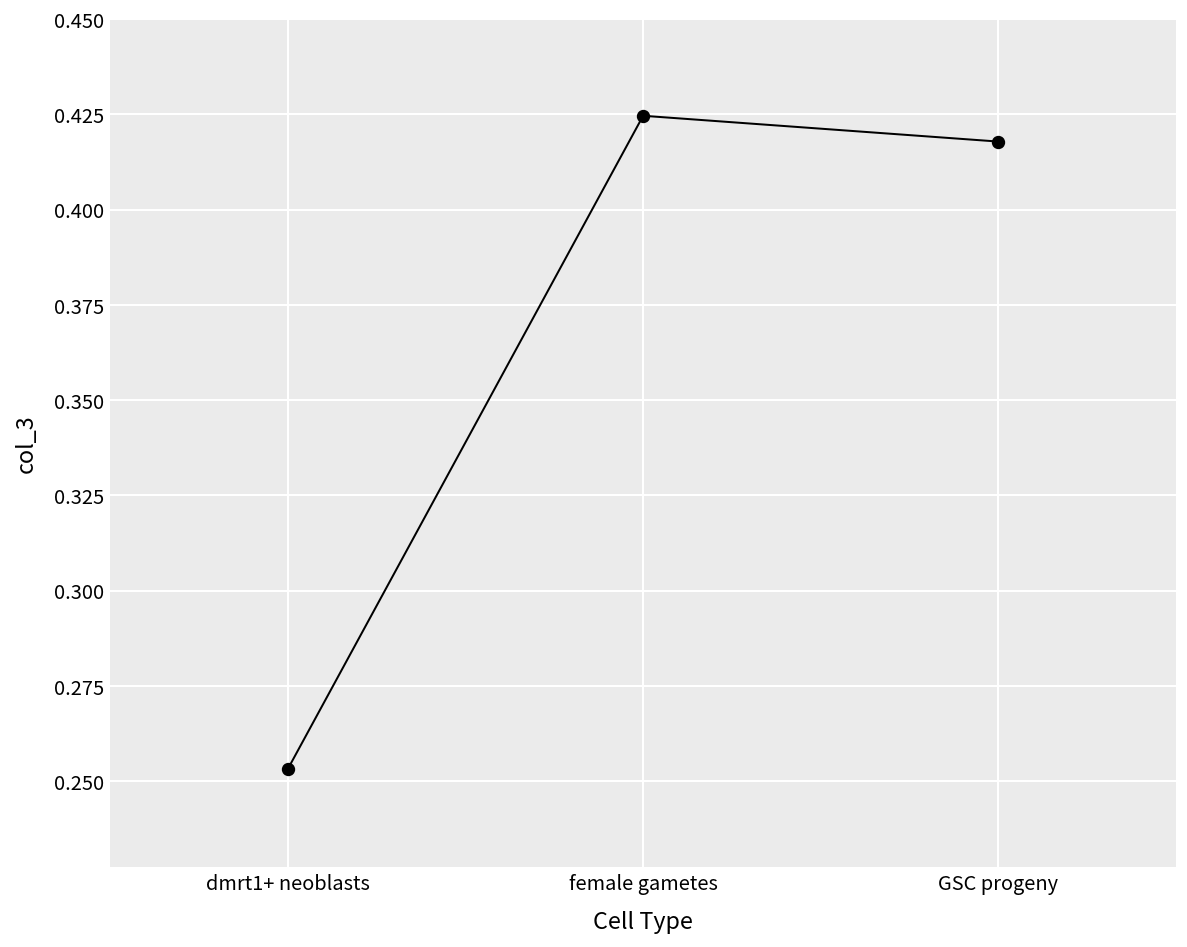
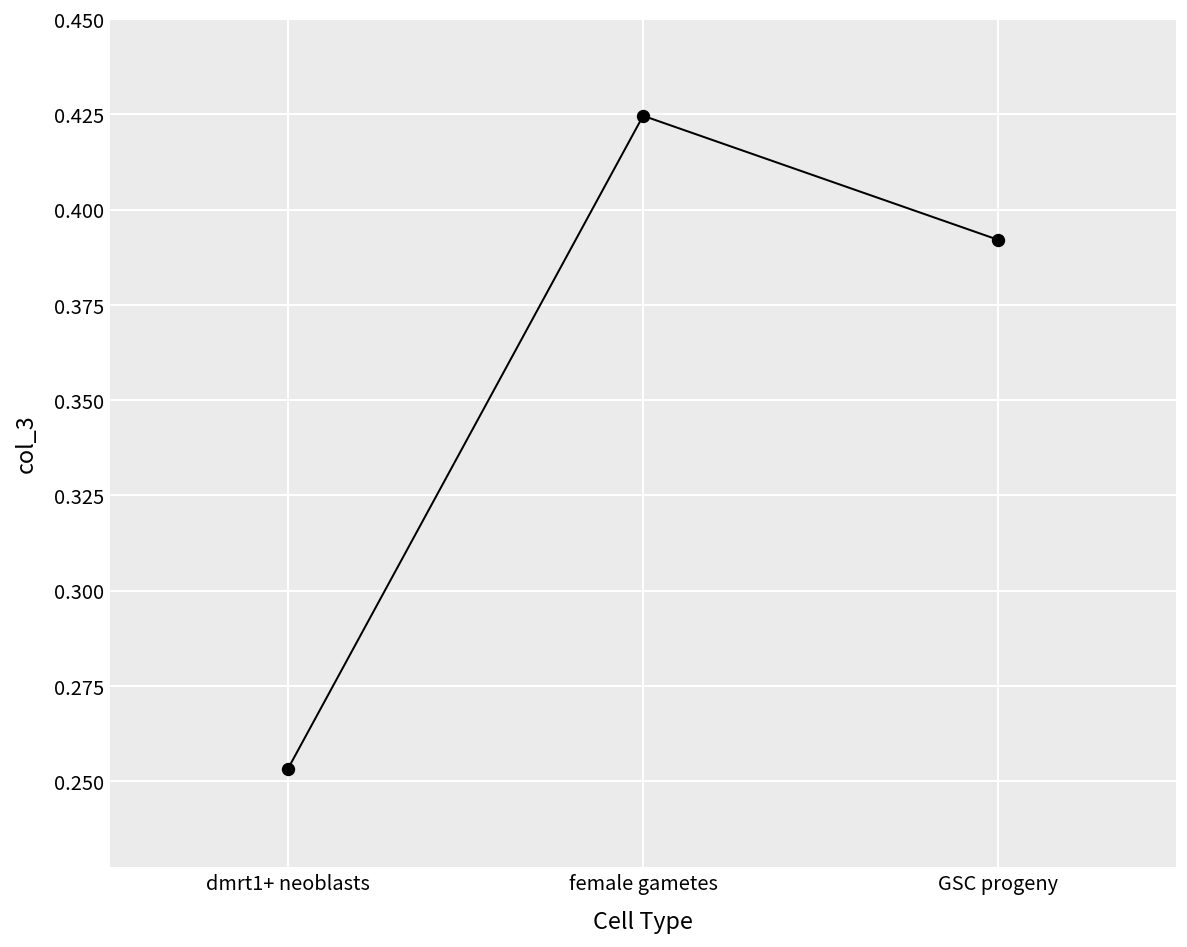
GSC progeny: 0.418 -> 0.392
